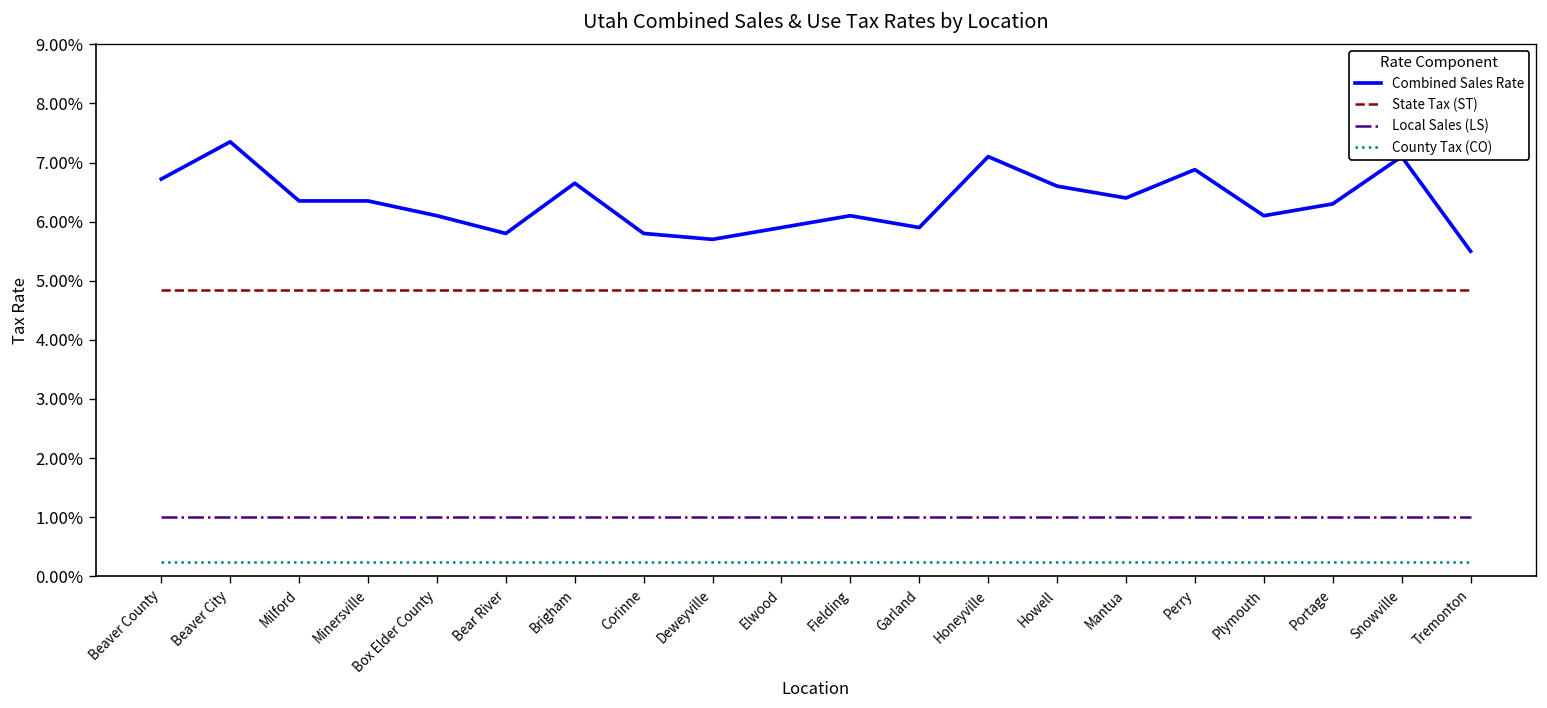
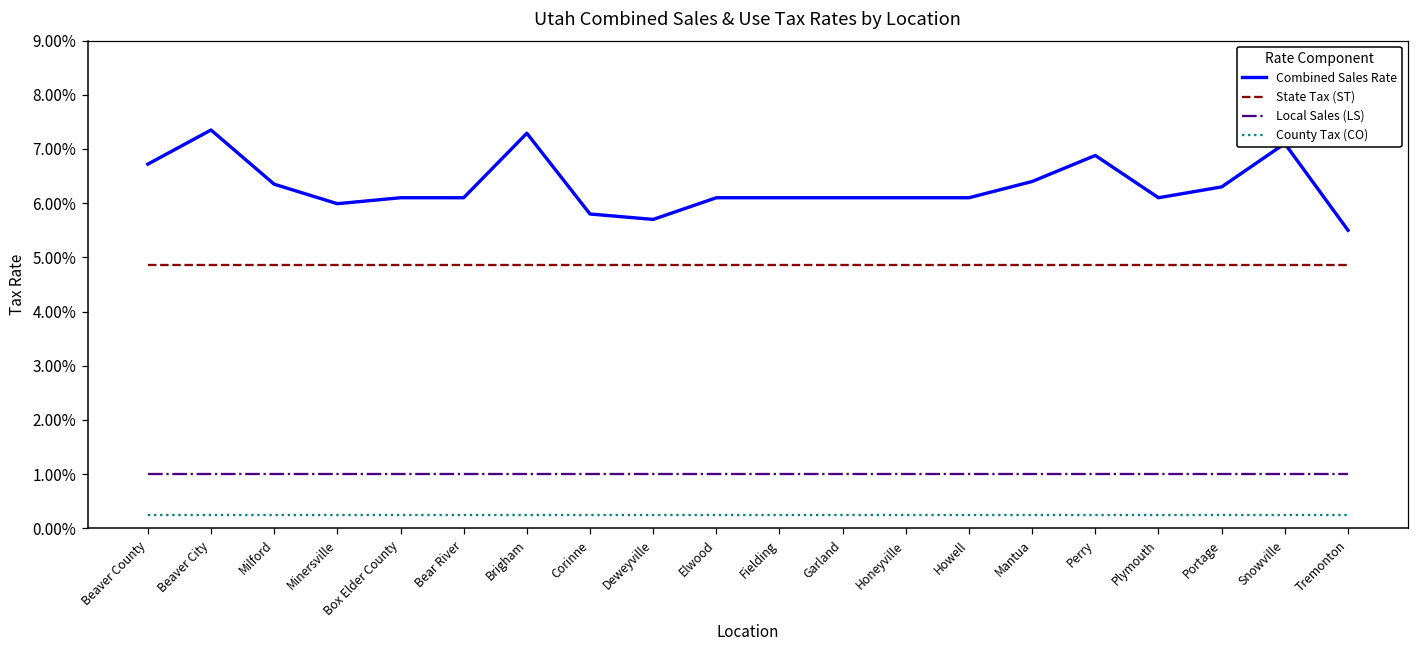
Combined Sales Rate, Minersville: 6.4% -> 6.0%
Combined Sales Rate, Bear River: 5.8% -> 6.1%
Combined Sales Rate, Brigham: 6.7% -> 7.3%
Combined Sales Rate, Elwood: 5.9% -> 6.1%
Combined Sales Rate, Garland: 5.9% -> 6.1%
Combined Sales Rate, Honeyville: 7.1% -> 6.1%
Combined Sales Rate, Howell: 6.6% -> 6.1%
